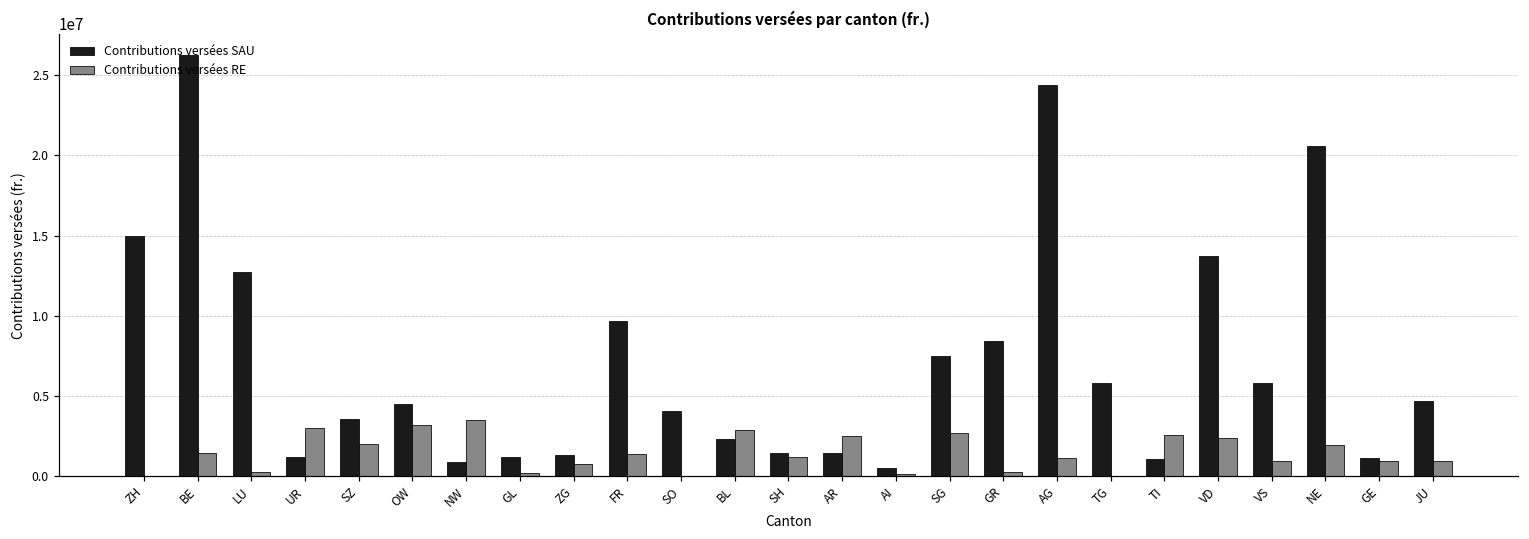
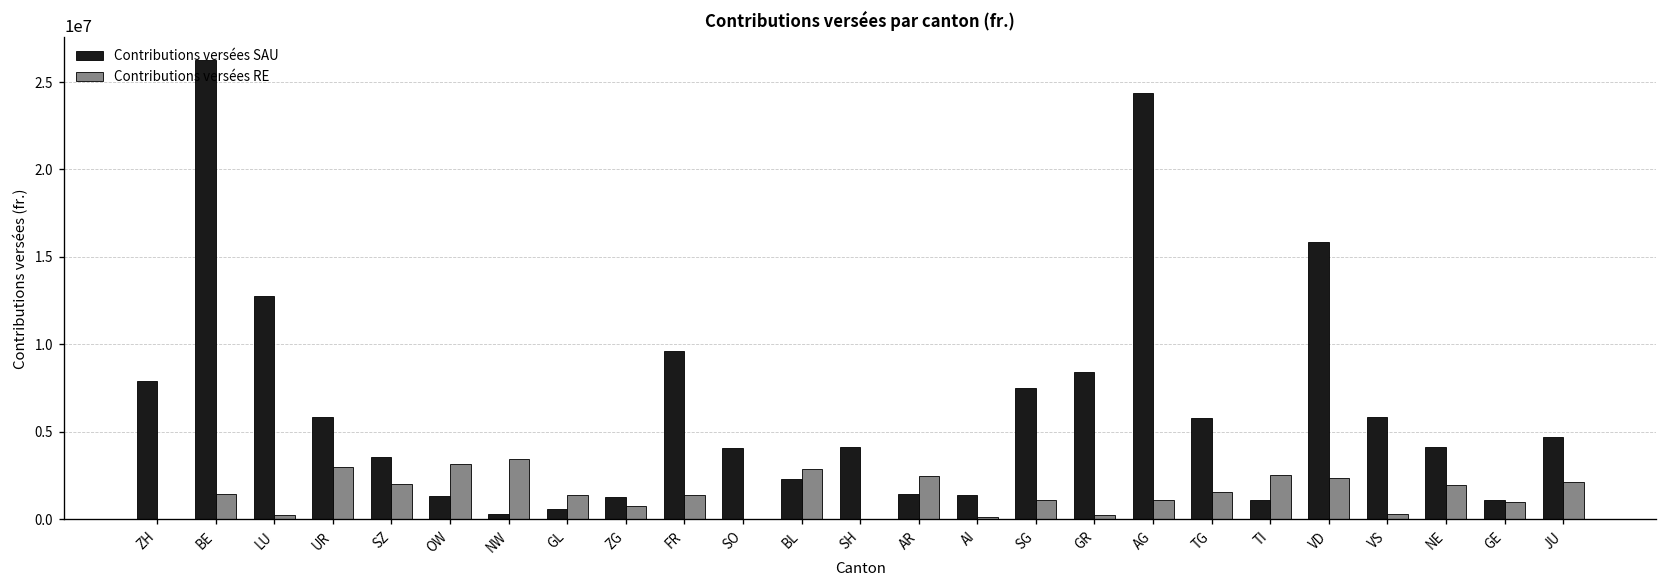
Contributions versées SAU, ZH: 14900000 -> 7900000
Contributions versées SAU, UR: 1200000 -> 5800000
Contributions versées SAU, OW: 4500000 -> 1300000
Contributions versées SAU, NW: 900000 -> 300000
Contributions versées SAU, GL: 1200000 -> 600000
Contributions versées RE, GL: 200000 -> 1400000
Contributions versées SAU, SH: 1400000 -> 4100000
Contributions versées RE, SH: 1200000 -> 0
Contributions versées SAU, AI: 500000 -> 1400000
Contributions versées RE, SG: 2700000 -> 1100000
Contributions versées RE, TG: 0 -> 1500000
Contributions versées SAU, VD: 13800000 -> 15900000
Contributions versées RE, VS: 900000 -> 300000
Contributions versées SAU, NE: 20600000 -> 4100000
Contributions versées RE, JU: 900000 -> 2200000
